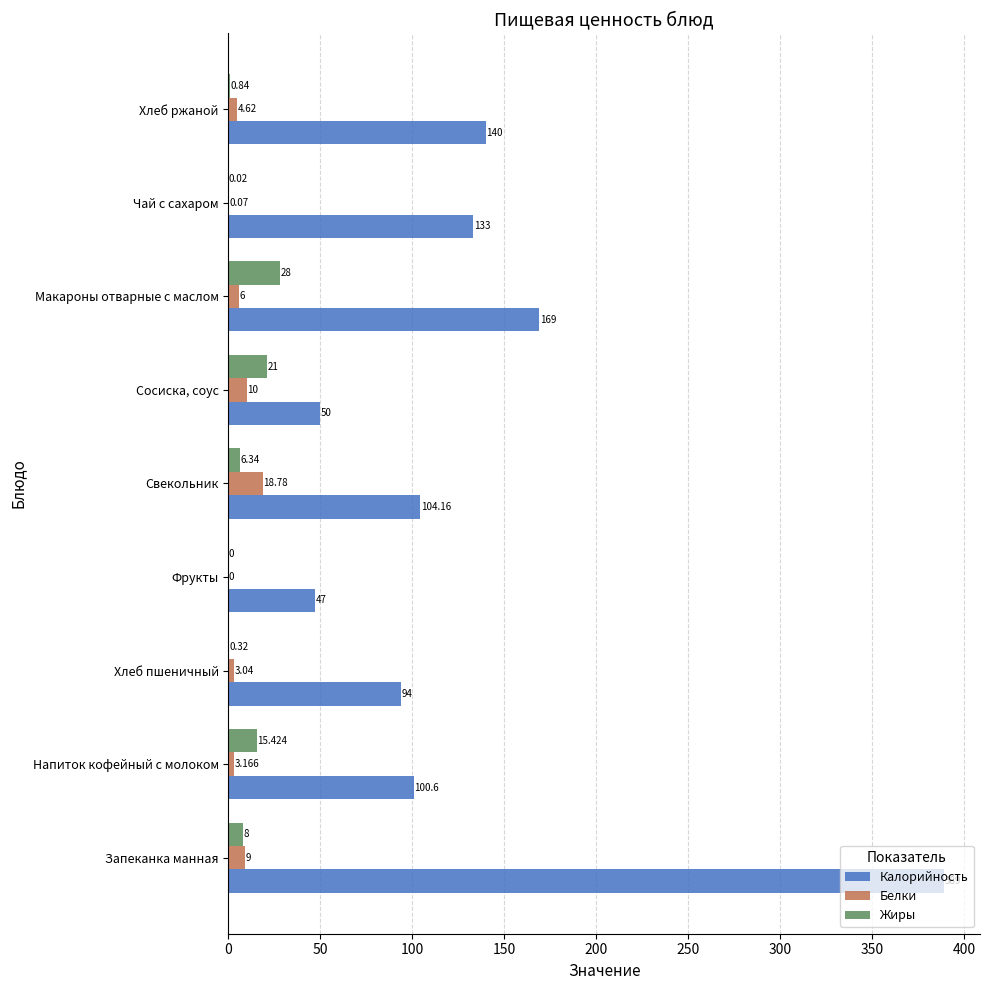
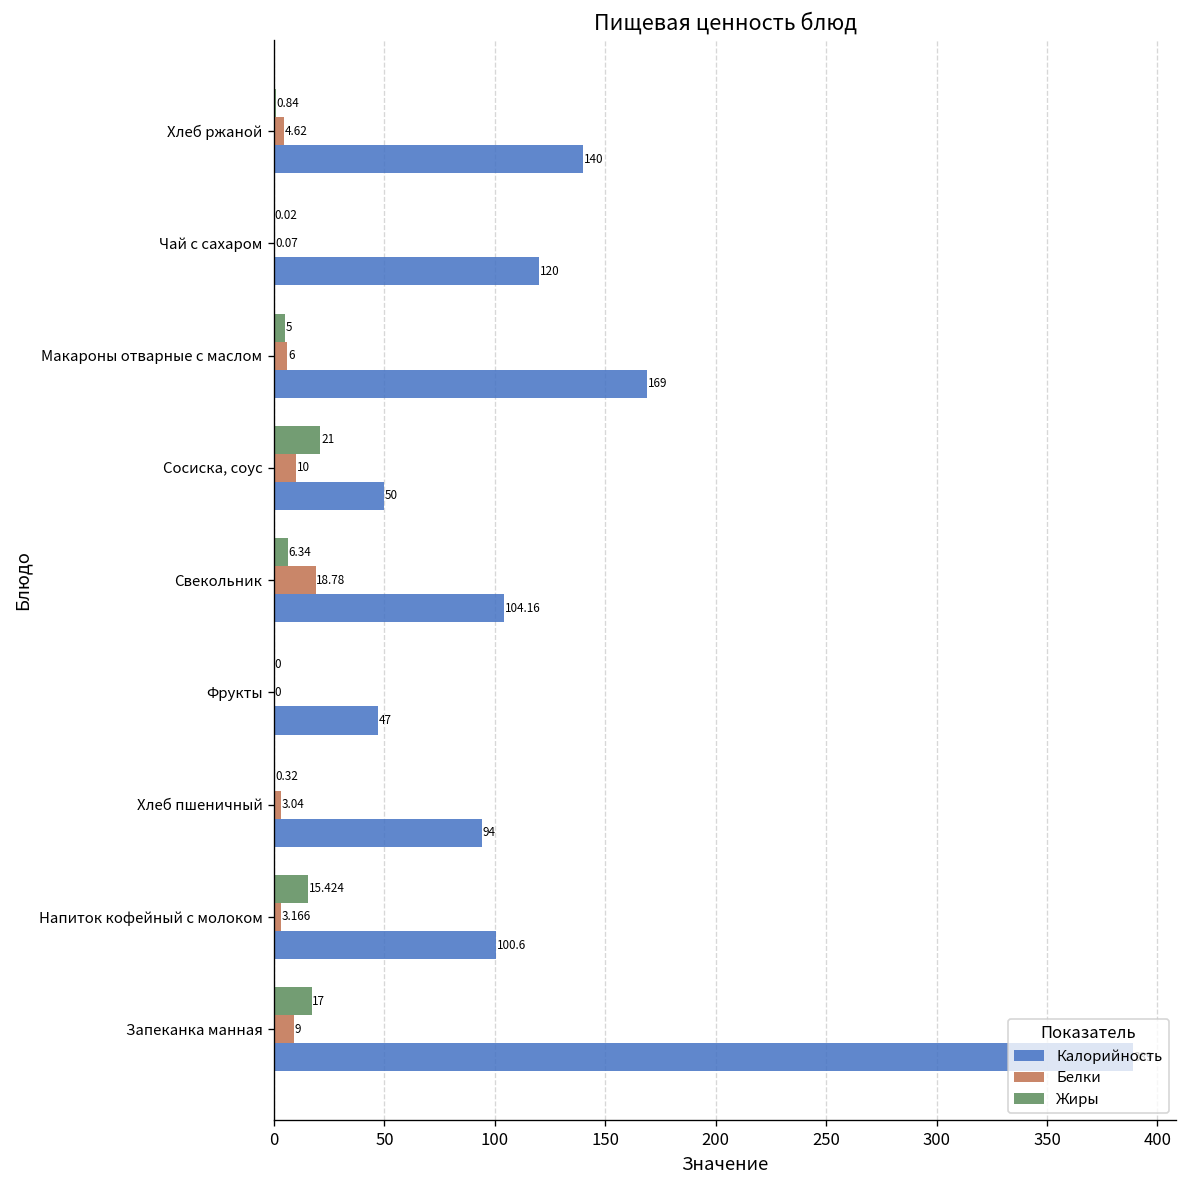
Калорийность, Чай с сахаром: 133 -> 120
Жиры, Макароны отварные с маслом: 28 -> 5
Жиры, Запеканка манная: 8 -> 17
